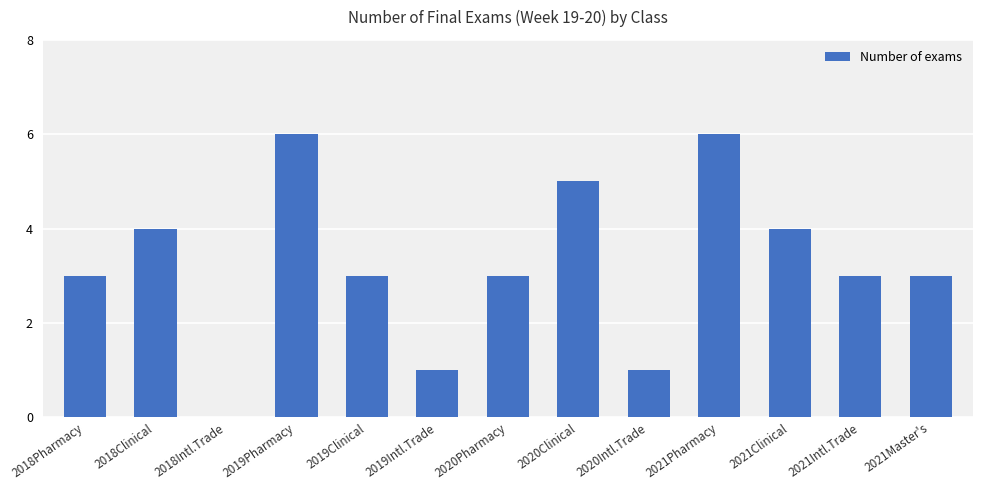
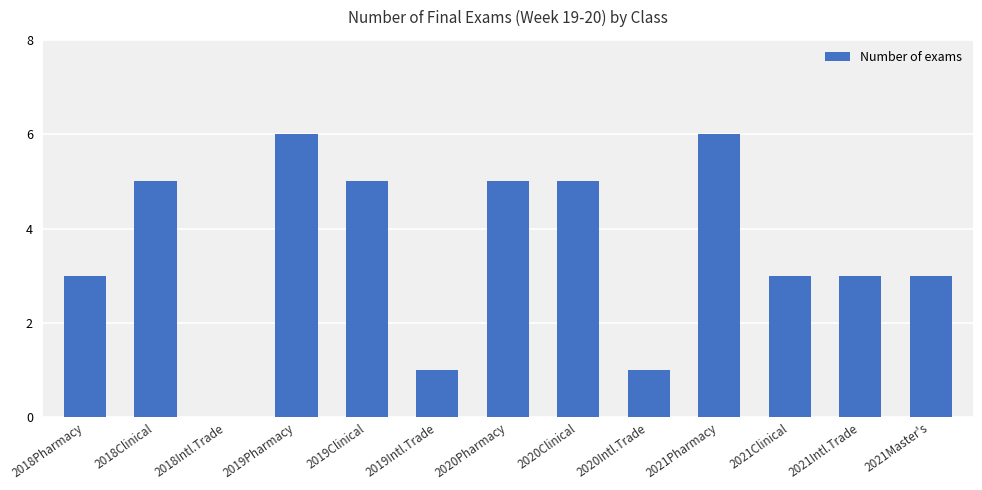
2018Clinical: 4 -> 5
2019Clinical: 3 -> 5
2020Pharmacy: 3 -> 5
2021Clinical: 4 -> 3
